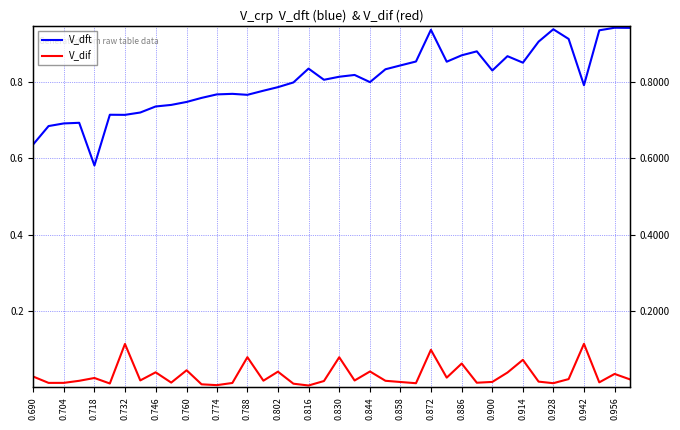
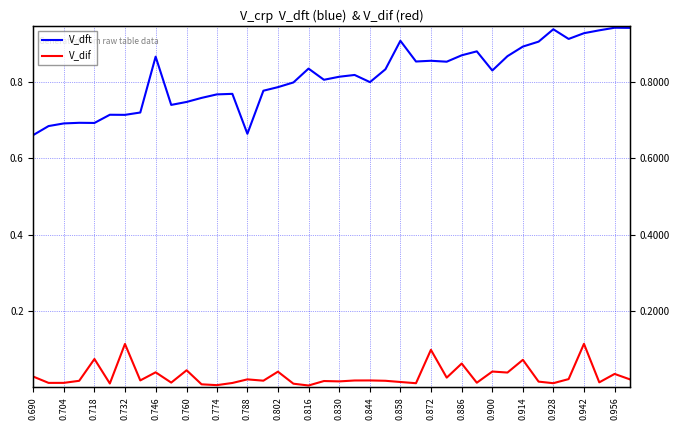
V_dft, 0.690: 0.64 -> 0.66
V_dft, 0.718: 0.58 -> 0.69
V_dif, 0.718: 0.03 -> 0.07
V_dft, 0.746: 0.74 -> 0.87
V_dft, 0.788: 0.77 -> 0.66
V_dif, 0.788: 0.08 -> 0.02
V_dif, 0.830: 0.08 -> 0.02
V_dif, 0.844: 0.04 -> 0.02
V_dft, 0.858: 0.84 -> 0.91
V_dft, 0.872: 0.94 -> 0.86
V_dif, 0.900: 0.01 -> 0.04
V_dft, 0.914: 0.85 -> 0.89
V_dft, 0.942: 0.79 -> 0.93
